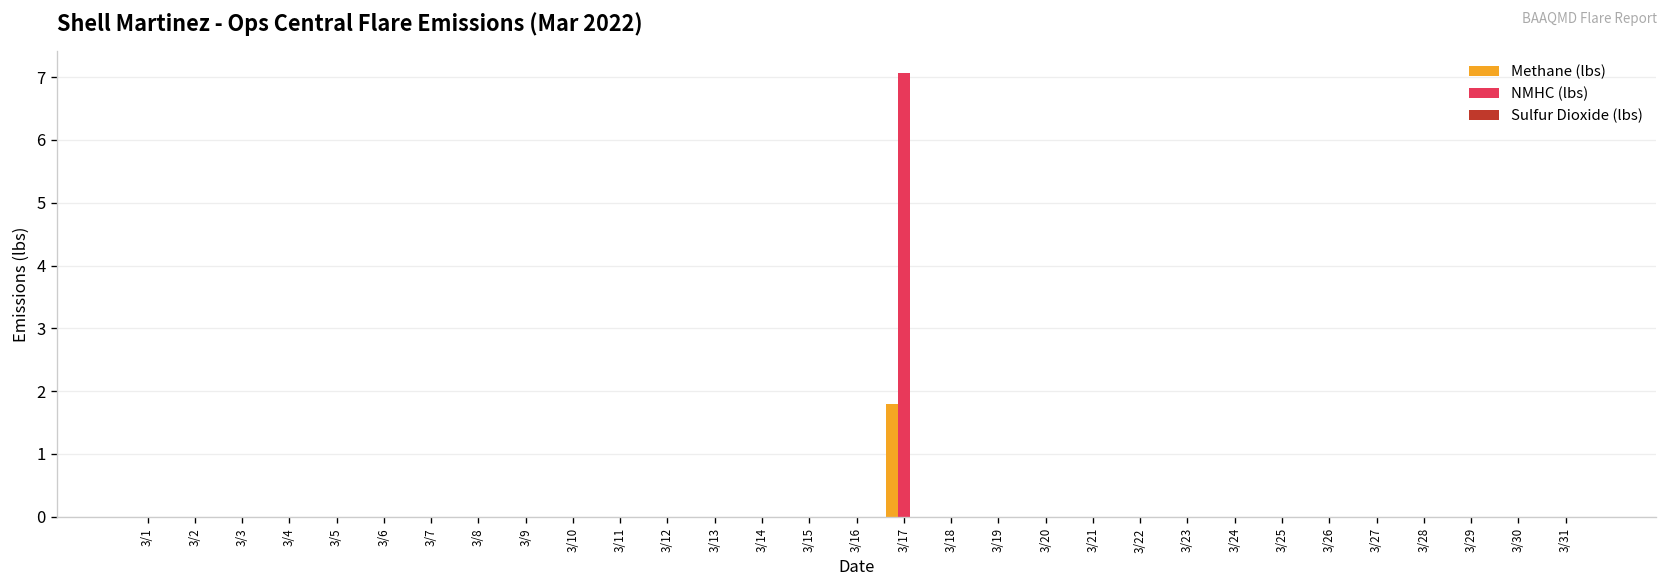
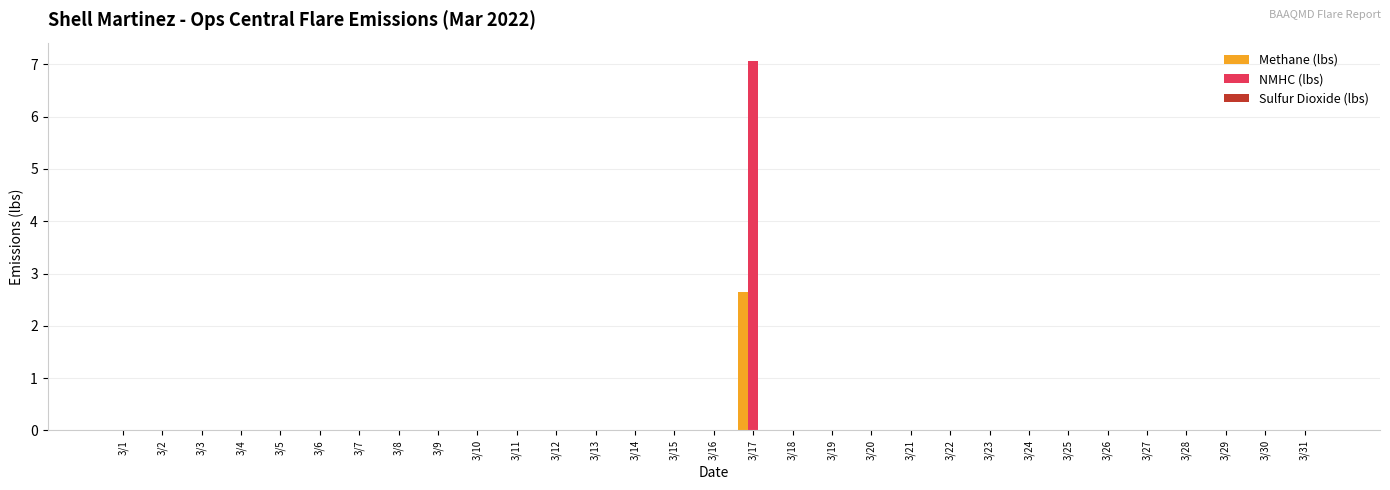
Methane (lbs), 3/17: 1.8 -> 2.7
